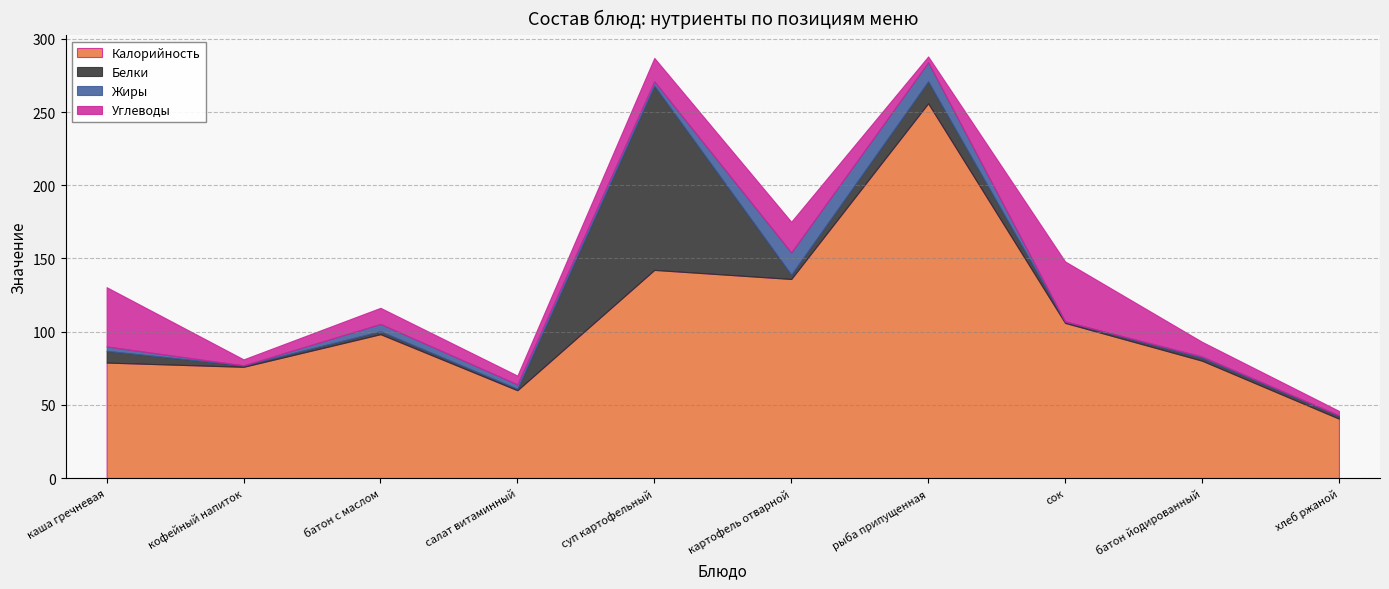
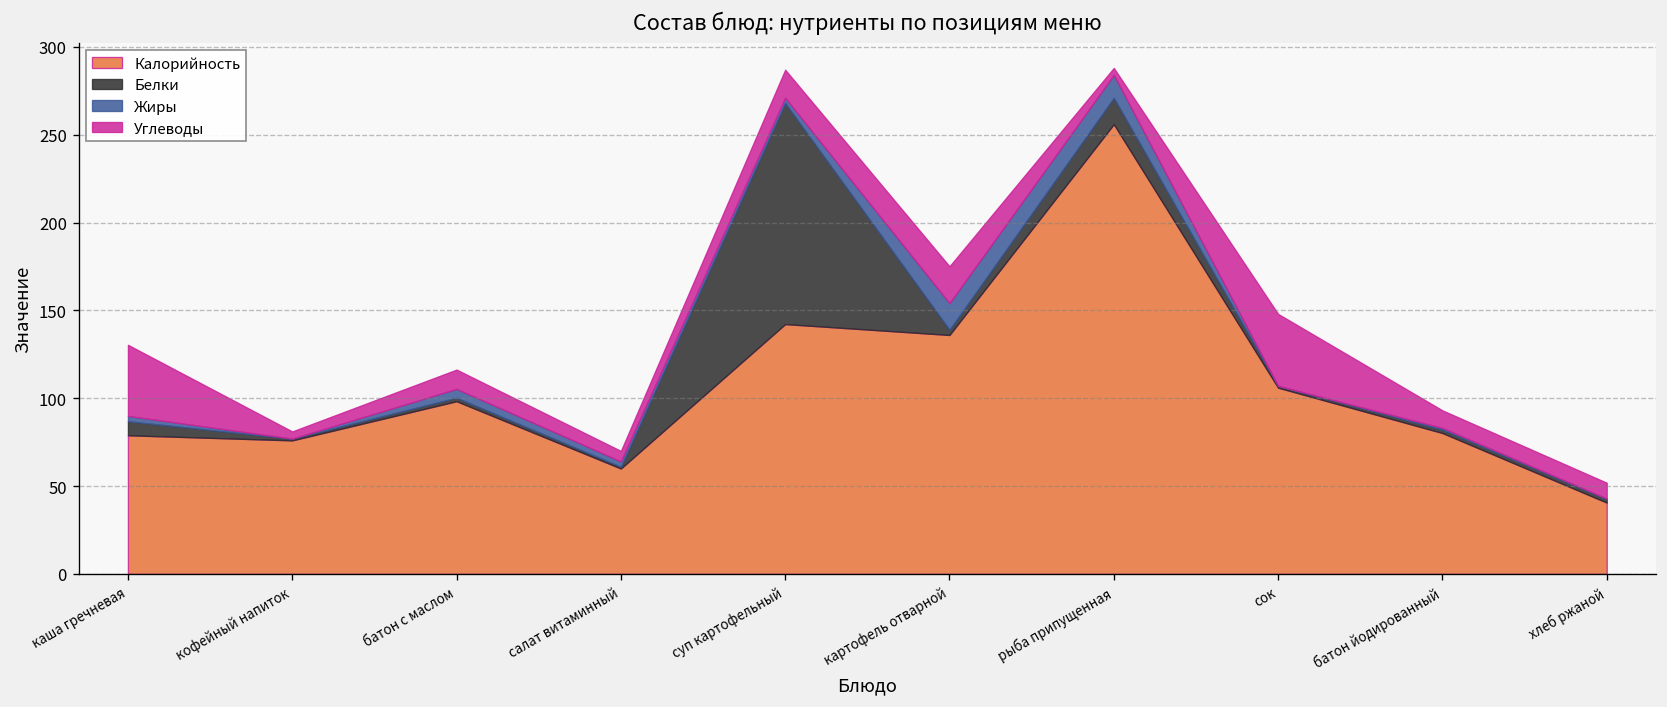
Углеводы, хлеб ржаной: 3 -> 9
